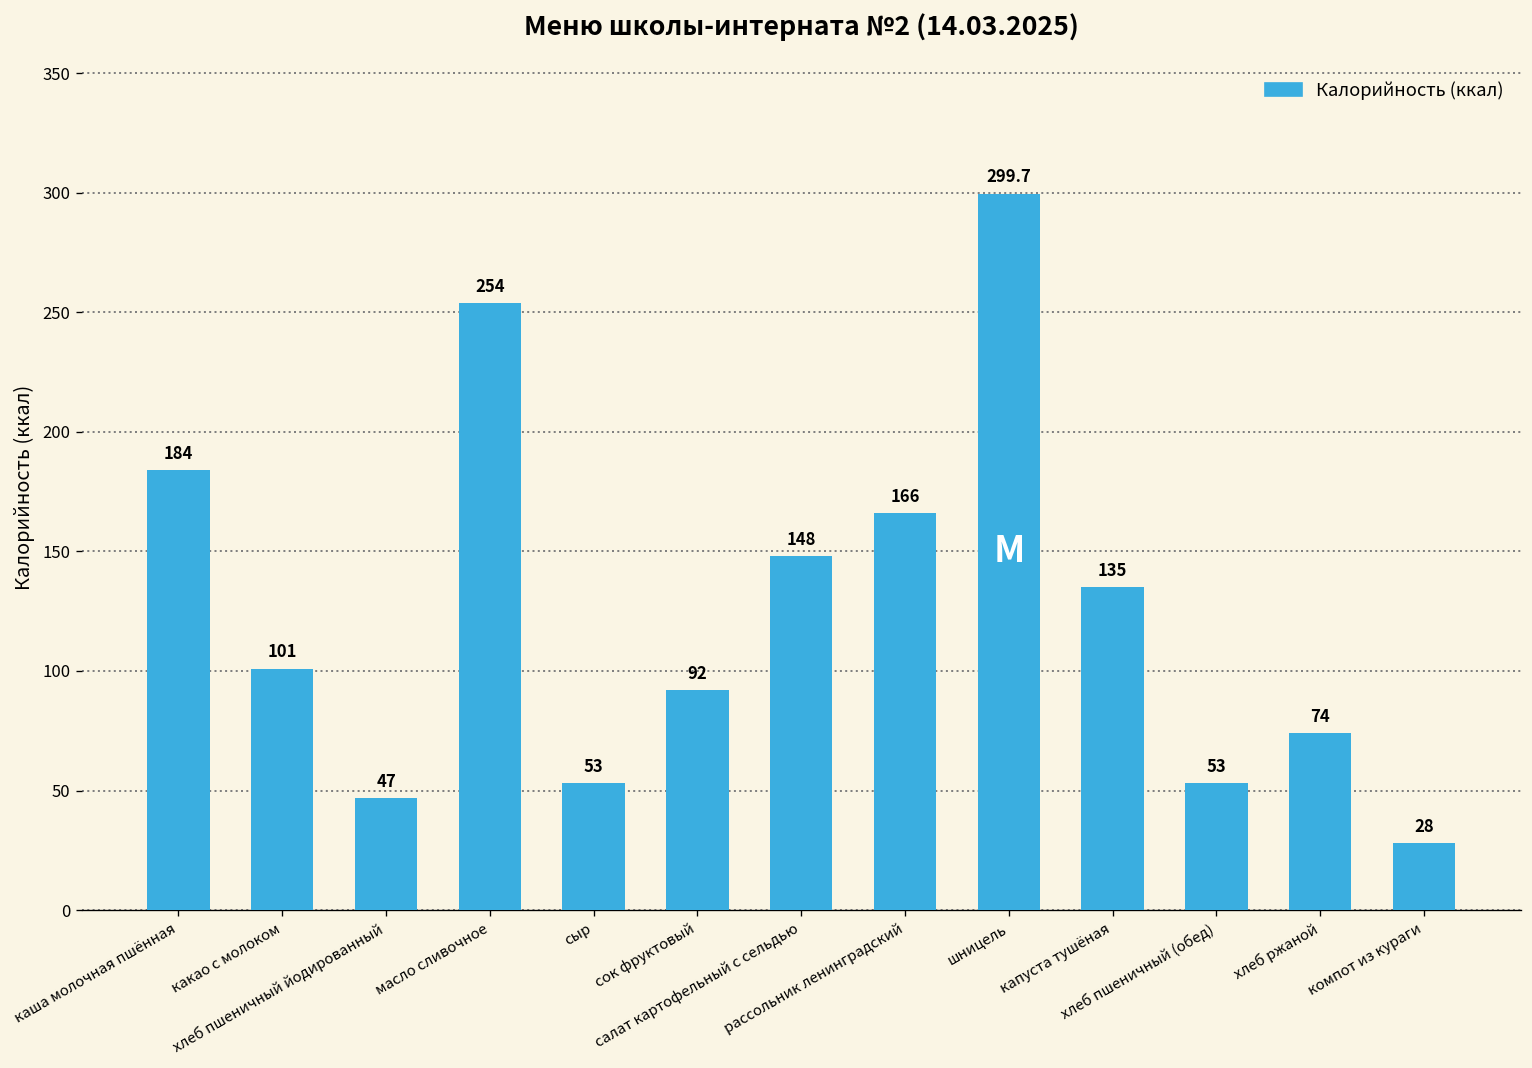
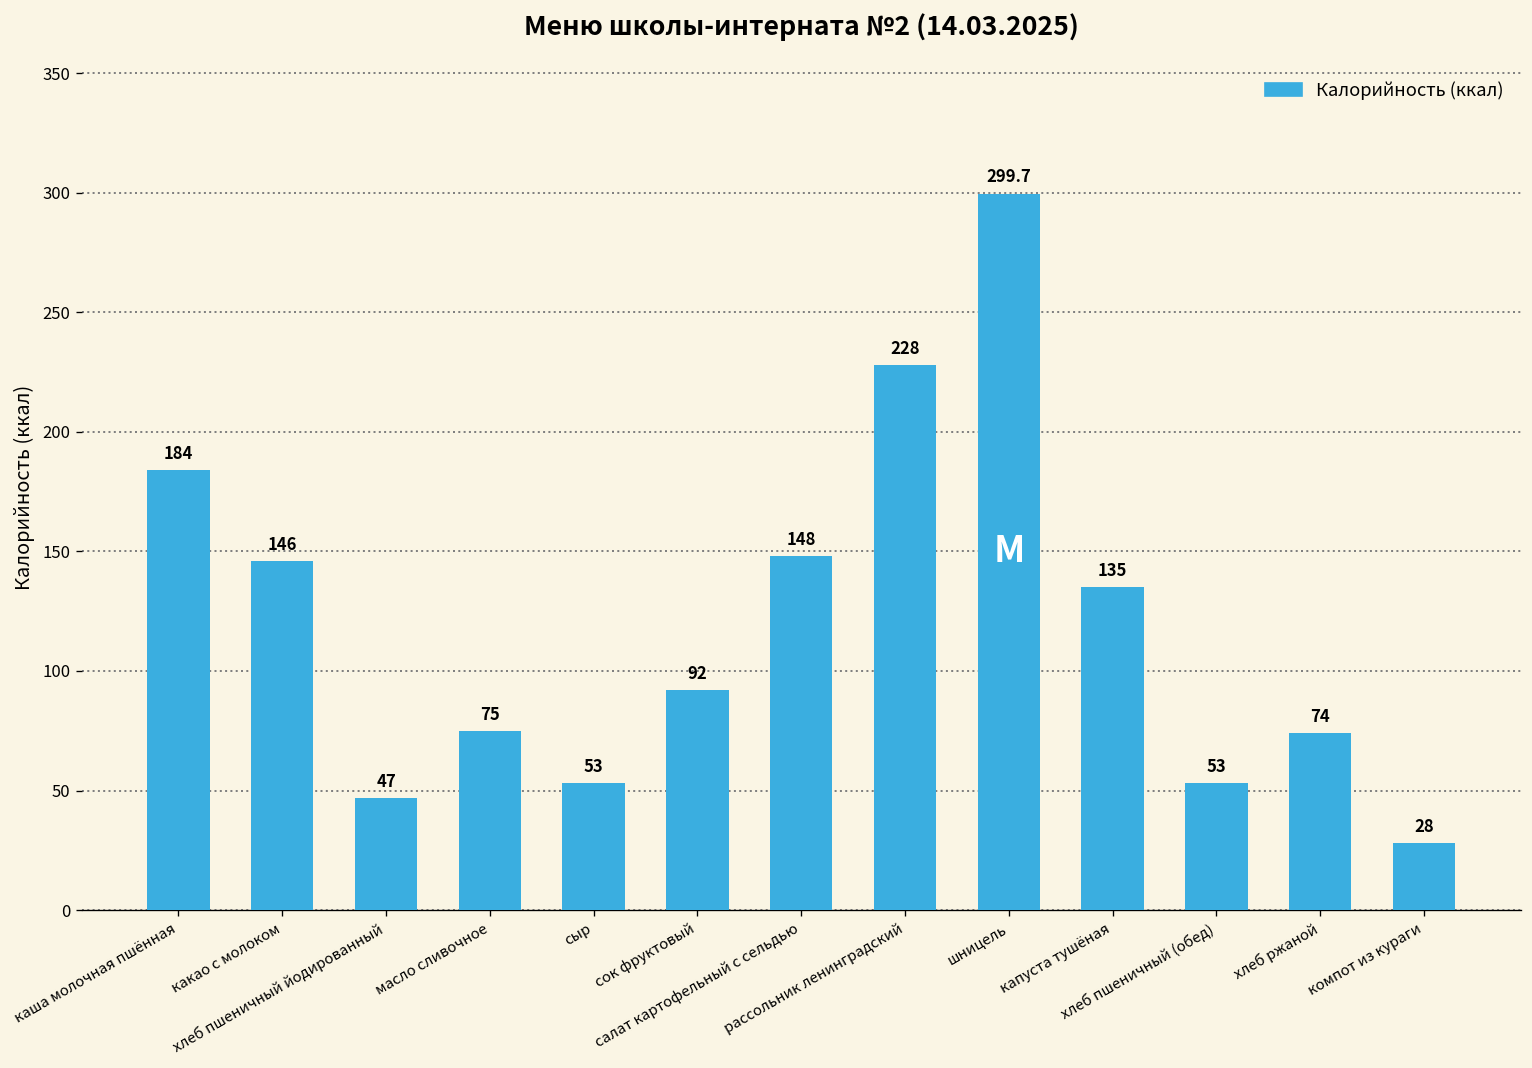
какао с молоком: 101 -> 146
масло сливочное: 254 -> 75
рассольник ленинградский: 166 -> 228
